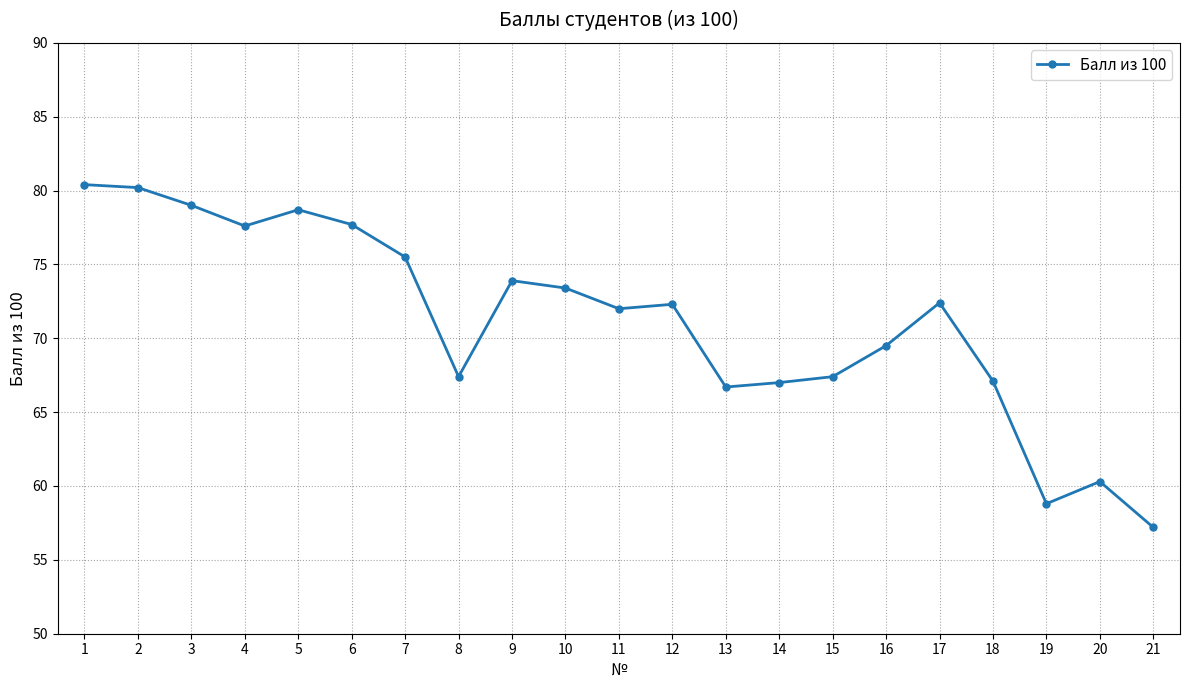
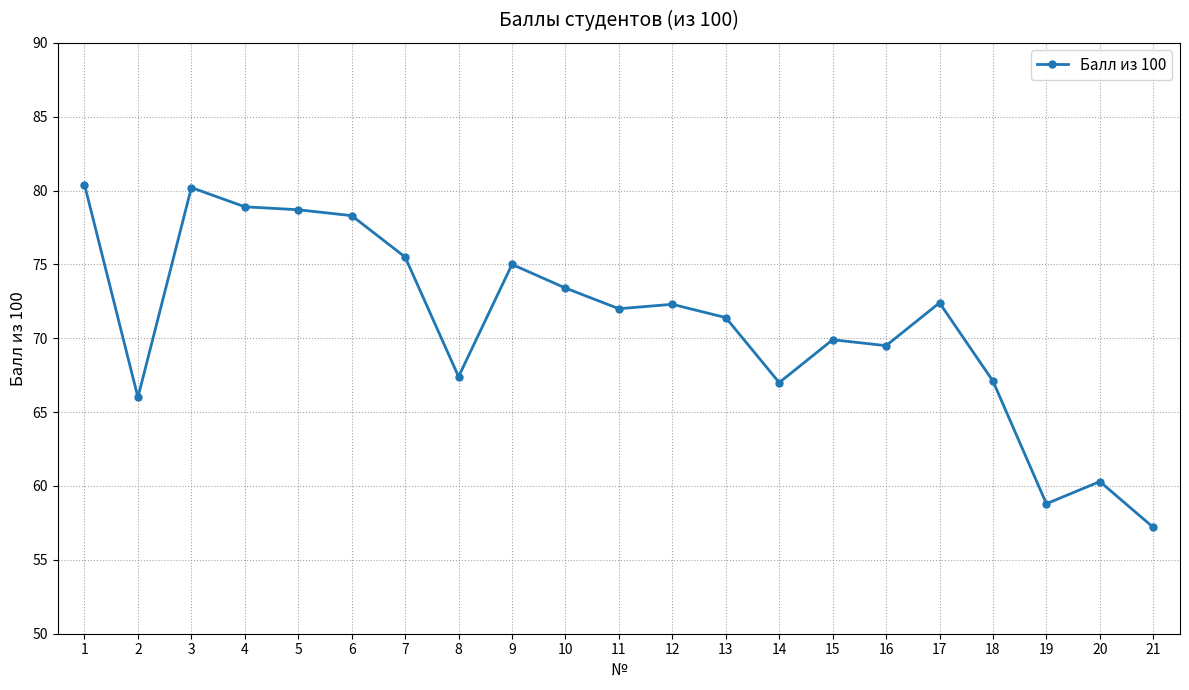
2: 80.2 -> 66.0
3: 79.0 -> 80.2
4: 77.6 -> 78.9
6: 77.7 -> 78.3
9: 73.9 -> 75.0
13: 66.7 -> 71.4
15: 67.4 -> 69.9
